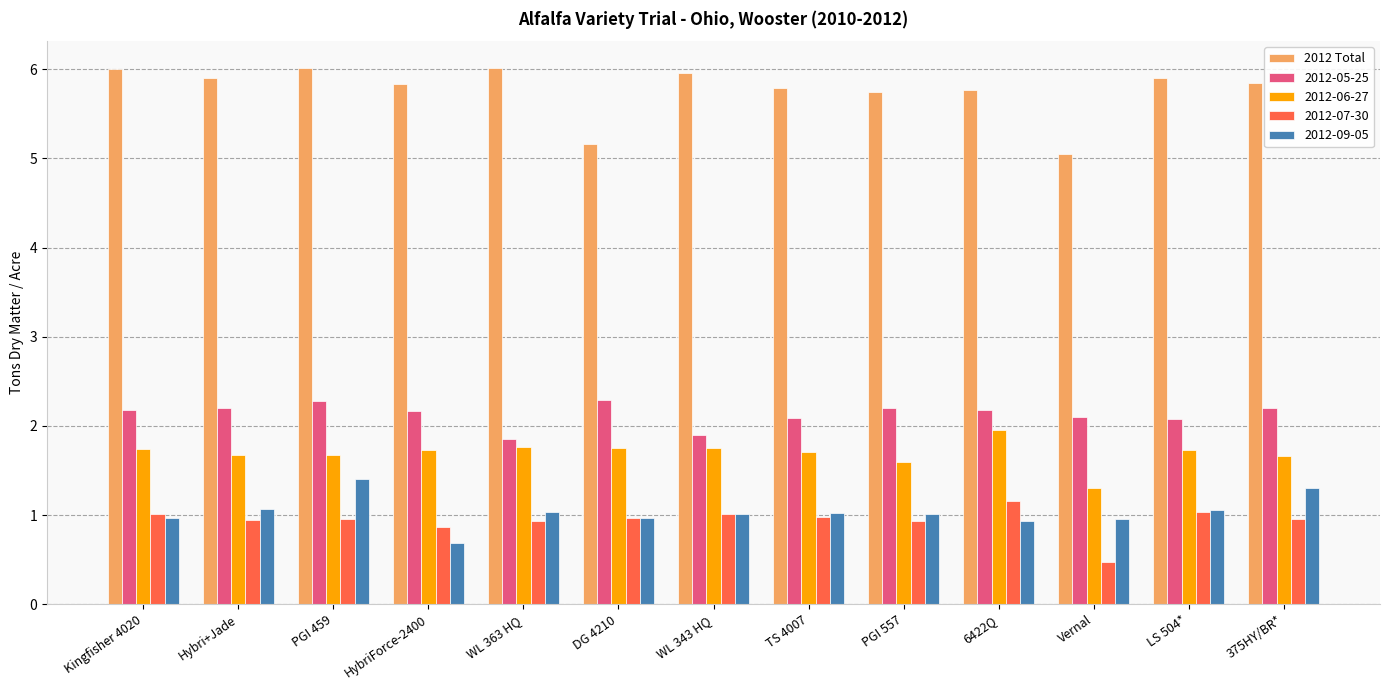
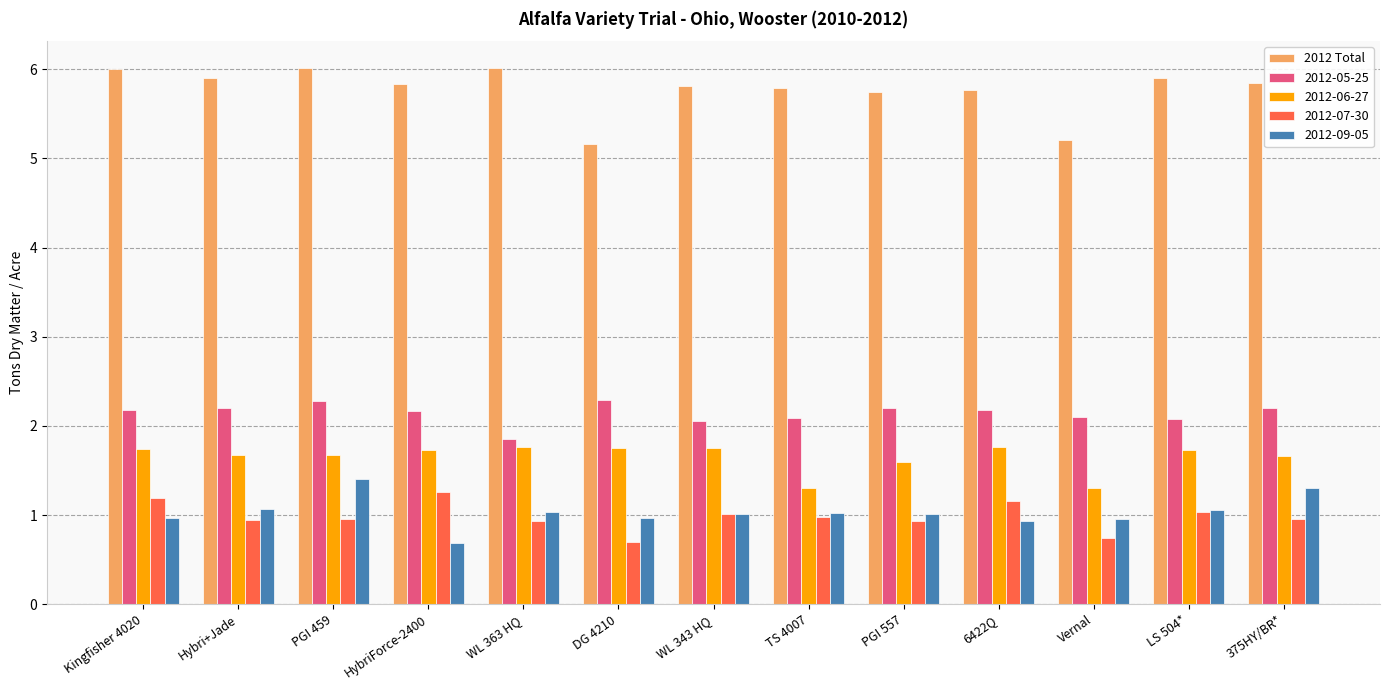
2012-07-30, Kingfisher 4020: 1.0 -> 1.2
2012-07-30, HybriForce-2400: 0.9 -> 1.3
2012-07-30, DG 4210: 1.0 -> 0.7
2012 Total, WL 343 HQ: 6.0 -> 5.8
2012-05-25, WL 343 HQ: 1.9 -> 2.1
2012-06-27, TS 4007: 1.7 -> 1.3
2012-06-27, 6422Q: 2.0 -> 1.8
2012 Total, Vernal: 5.0 -> 5.2
2012-07-30, Vernal: 0.5 -> 0.7
